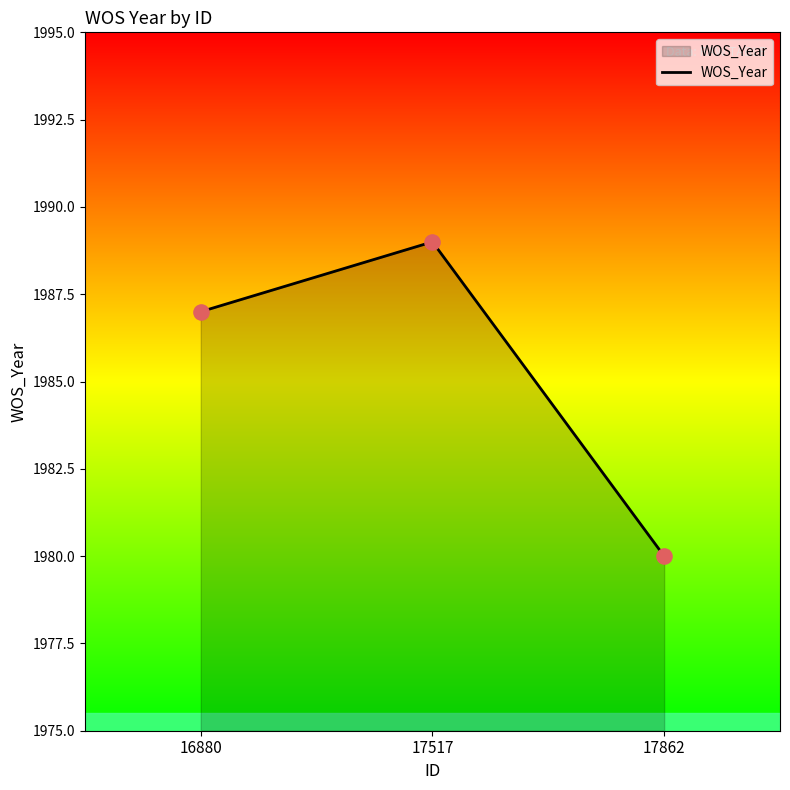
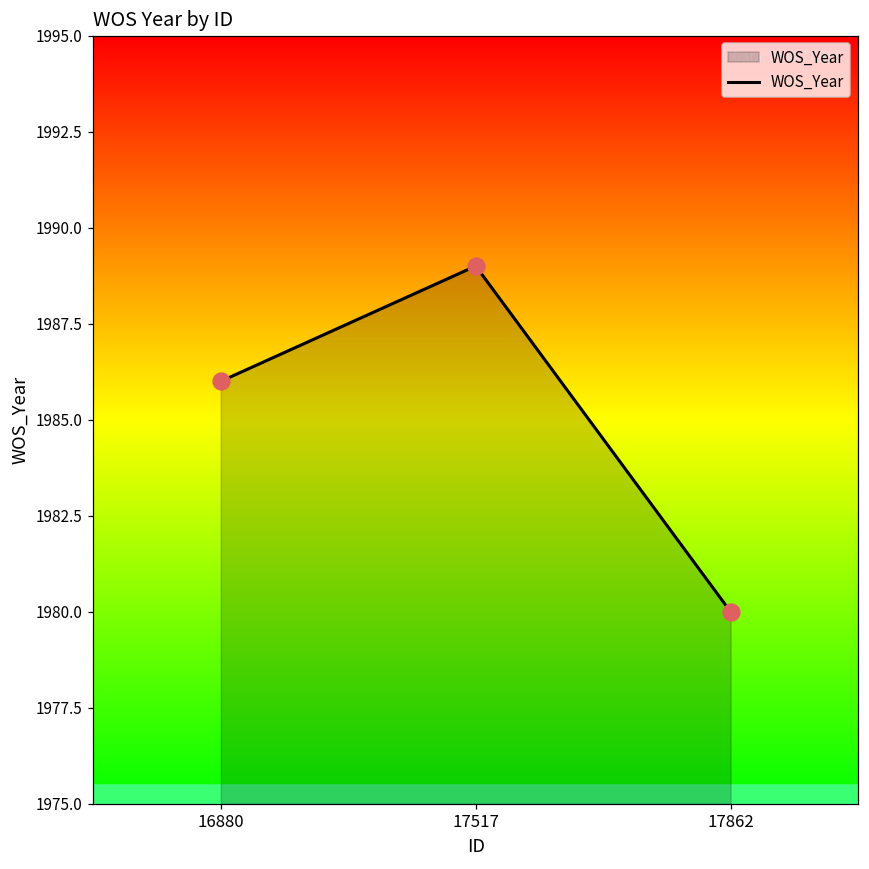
16880: 1987 -> 1986
